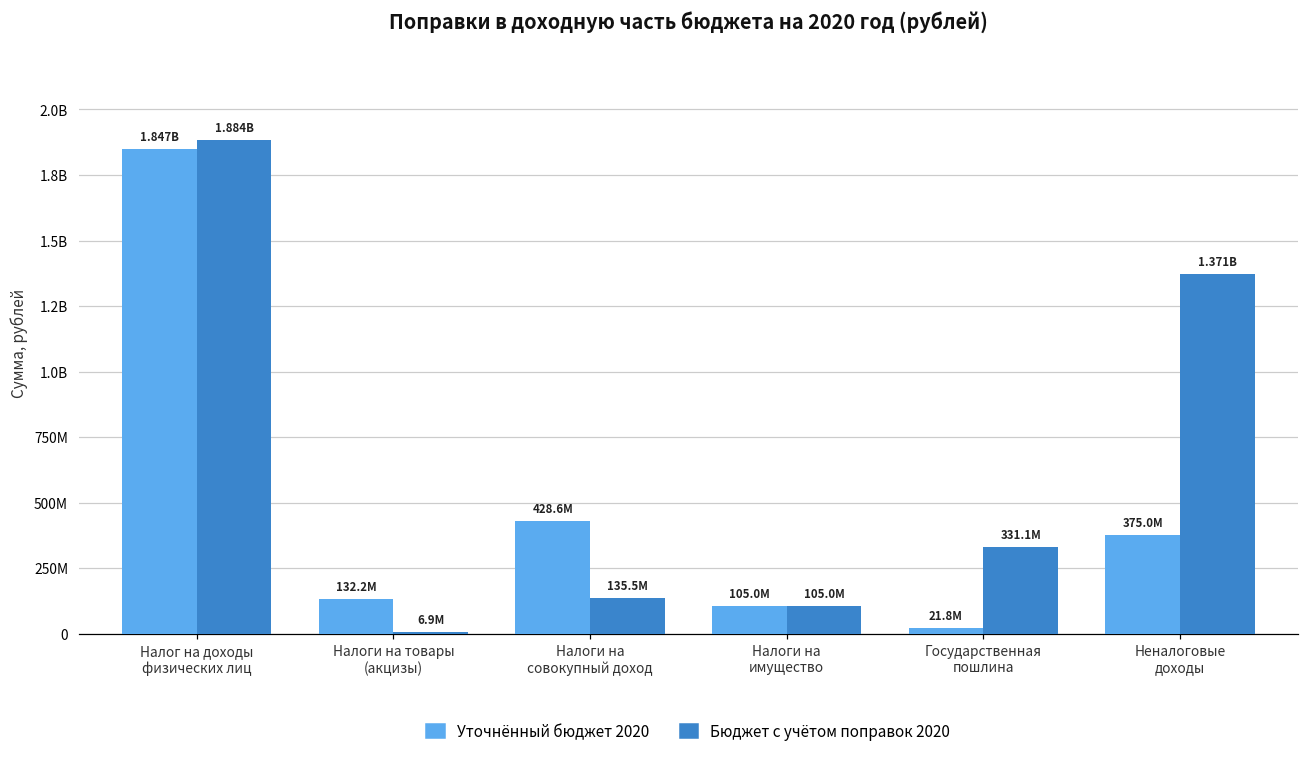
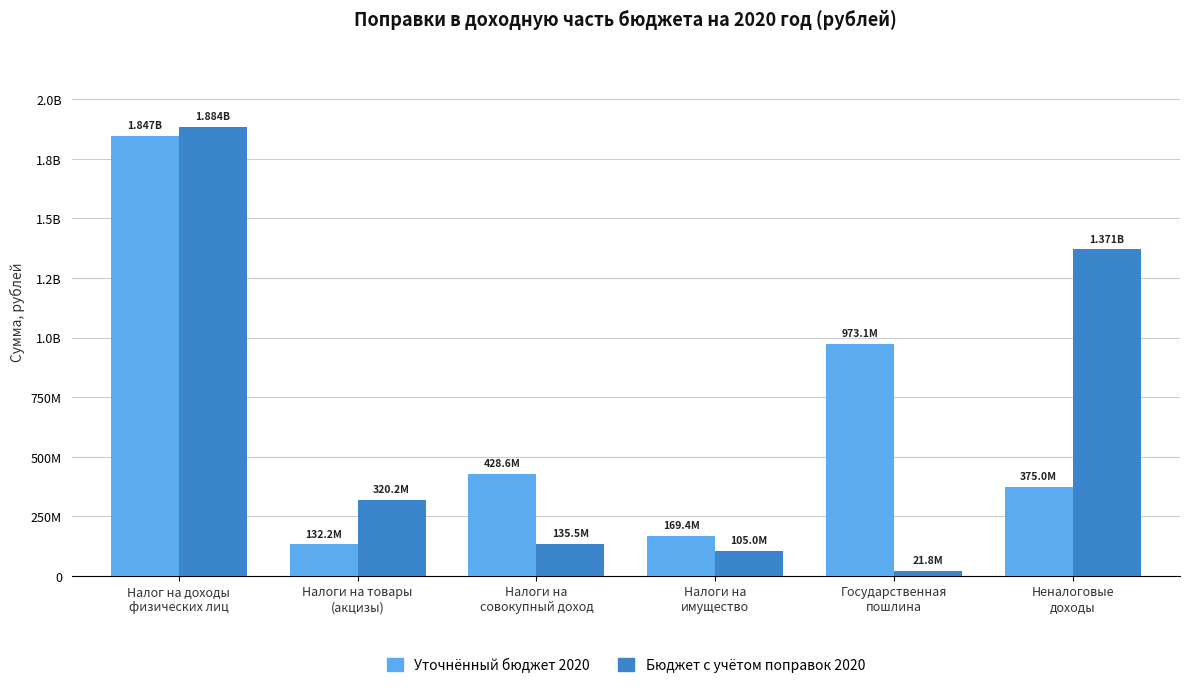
Бюджет с учётом поправок 2020, Налоги на товары (акцизы): 6.9M -> 320.2M
Уточнённый бюджет 2020, Налоги на имущество: 105.0M -> 169.4M
Уточнённый бюджет 2020, Государственная пошлина: 21.8M -> 973.1M
Бюджет с учётом поправок 2020, Государственная пошлина: 331.1M -> 21.8M
